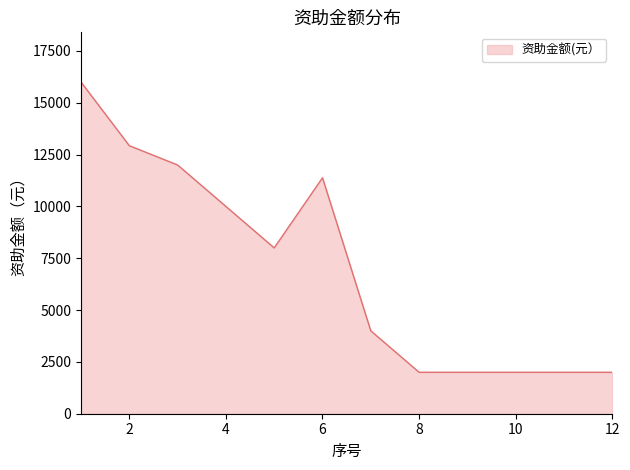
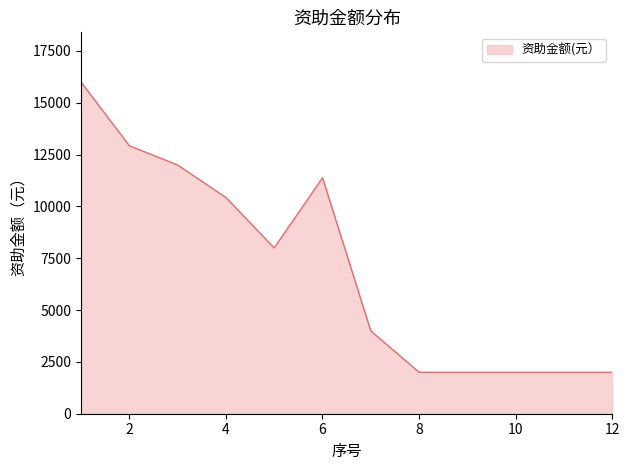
4: 10000 -> 10400
